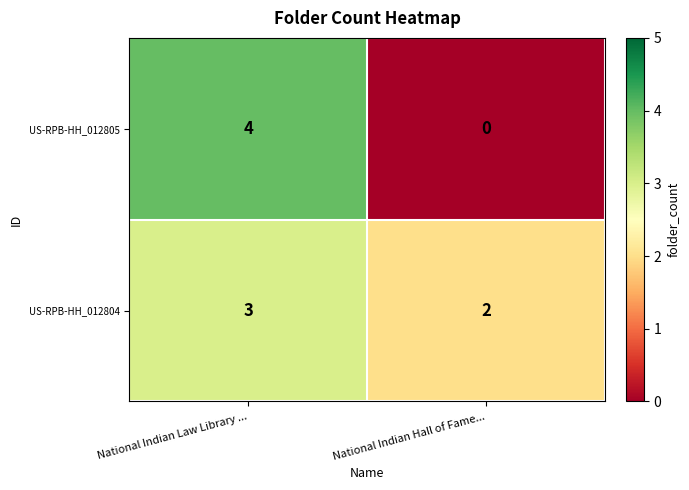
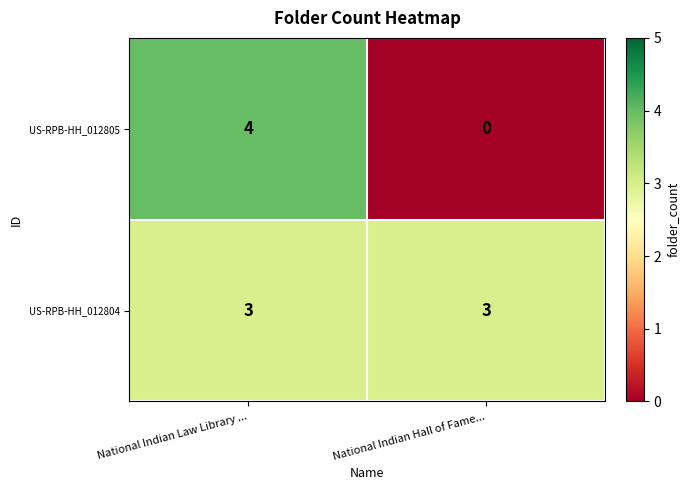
US-RPB-HH_012804, National Indian Hall of Fame...: 2 -> 3
